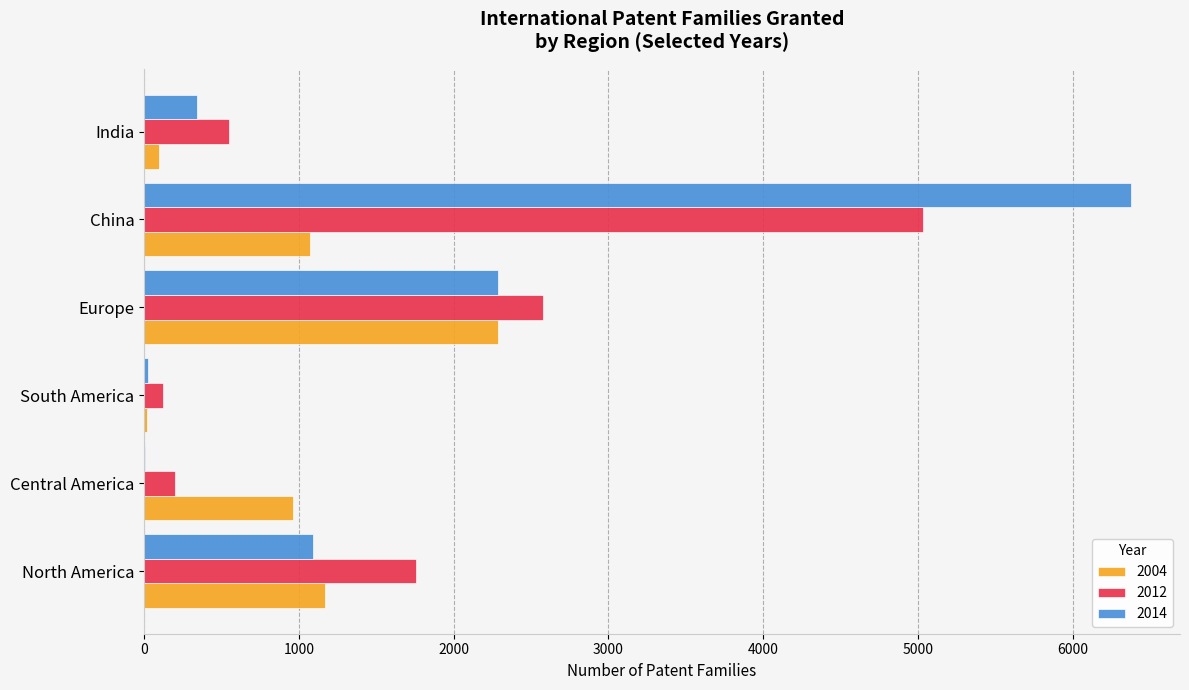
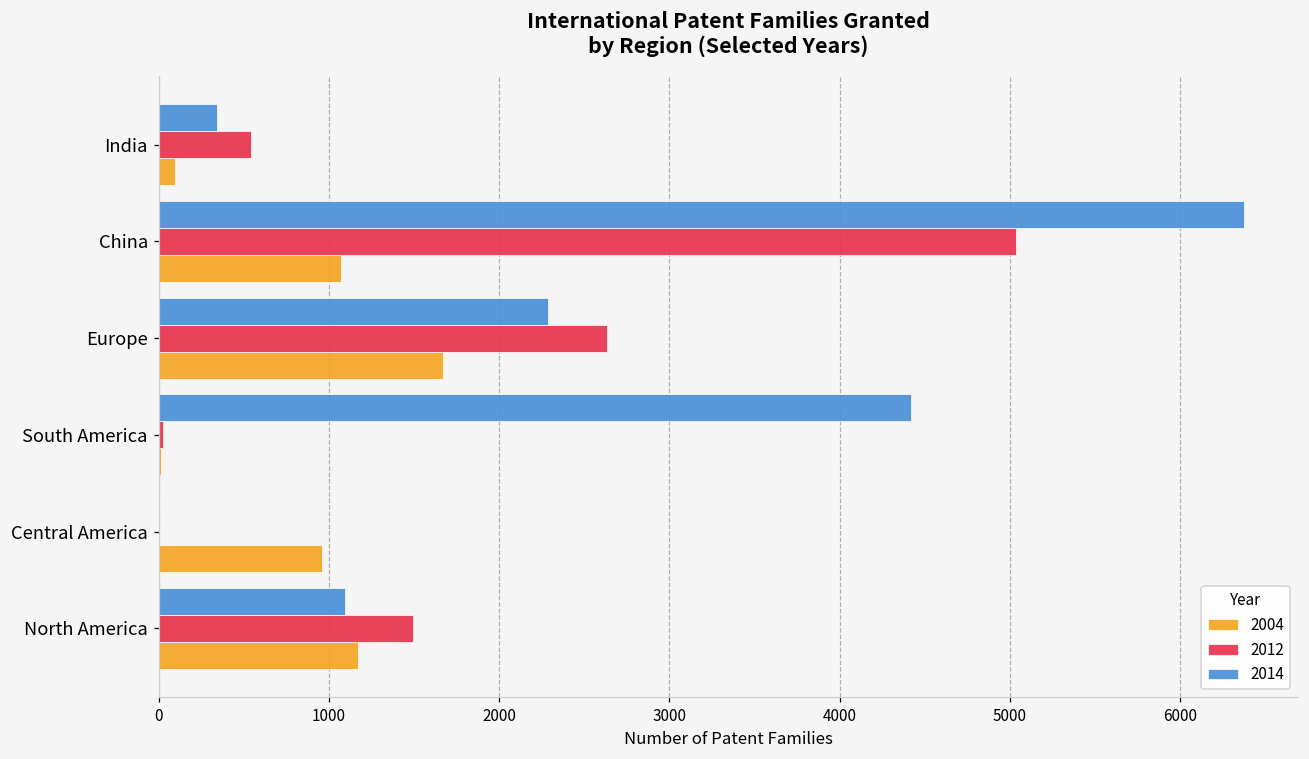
2012, Europe: 2580 -> 2640
2004, Europe: 2290 -> 1670
2014, South America: 30 -> 4420
2012, South America: 120 -> 30
2012, Central America: 200 -> 0
2012, North America: 1760 -> 1500
